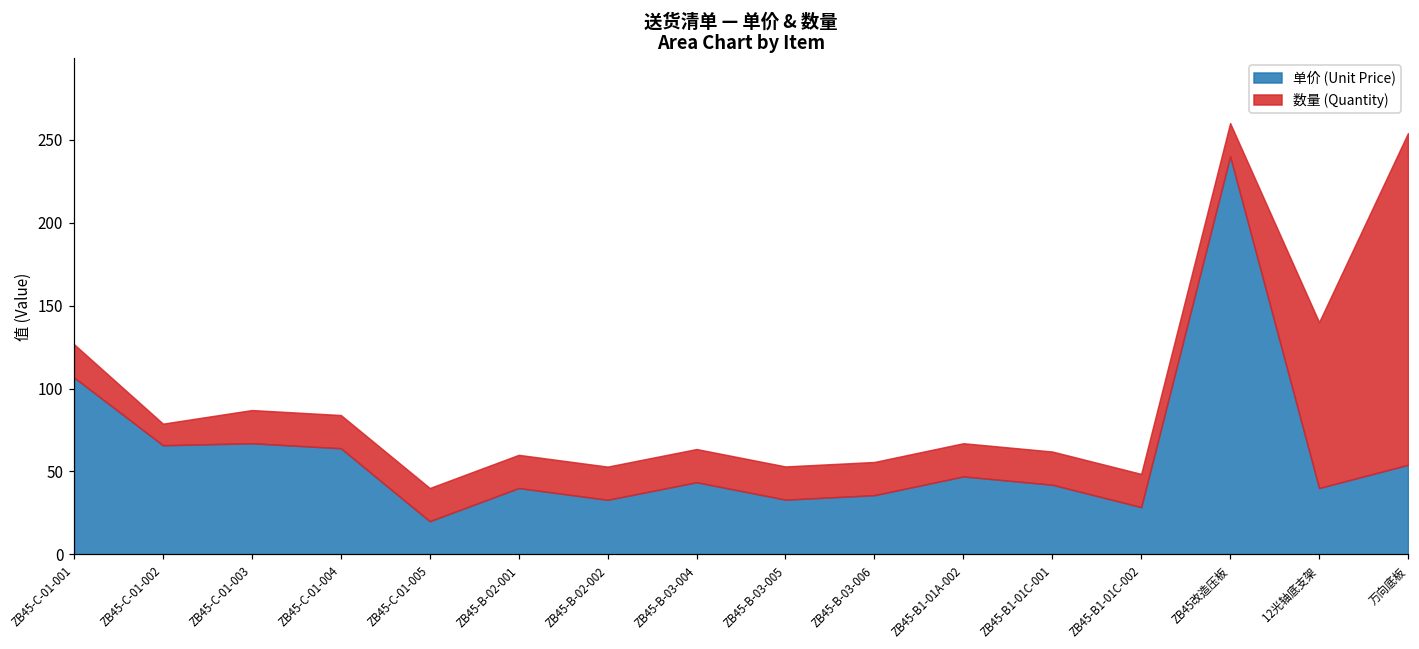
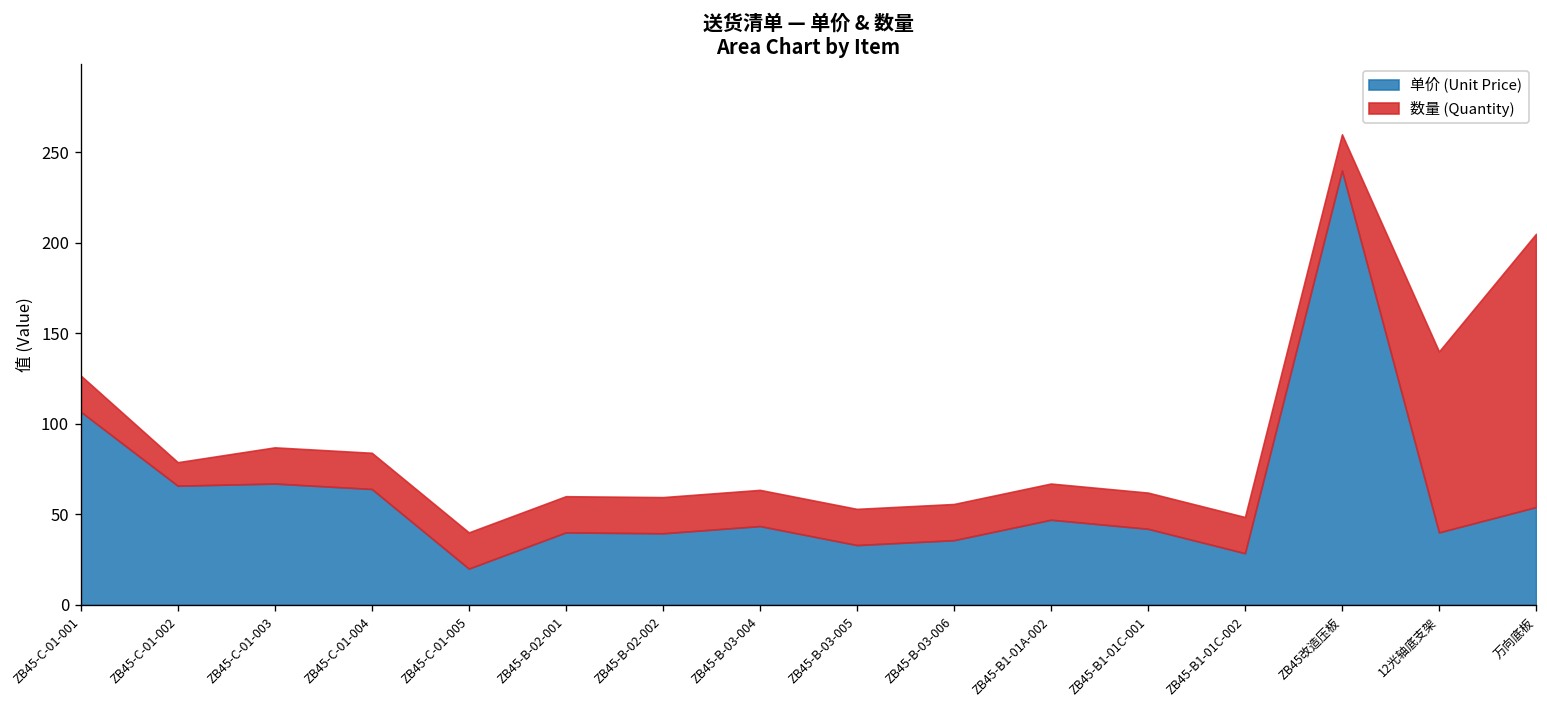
单价 (Unit Price), ZB45-B-02-002: 33 -> 40
数量 (Quantity), 万向底板: 200 -> 151
